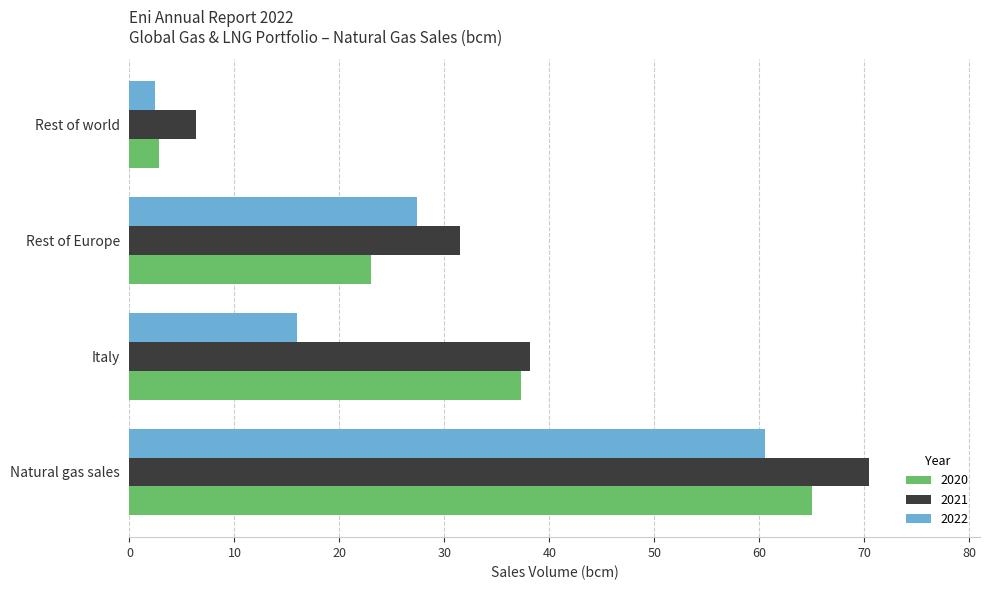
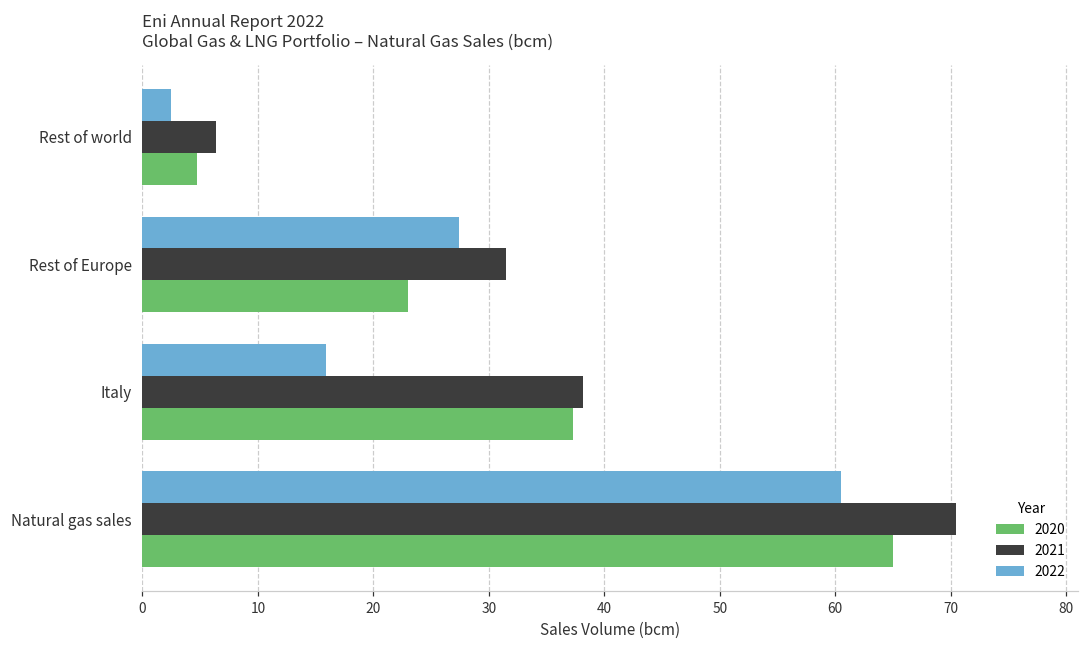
2020, Rest of world: 2.8 -> 4.7
